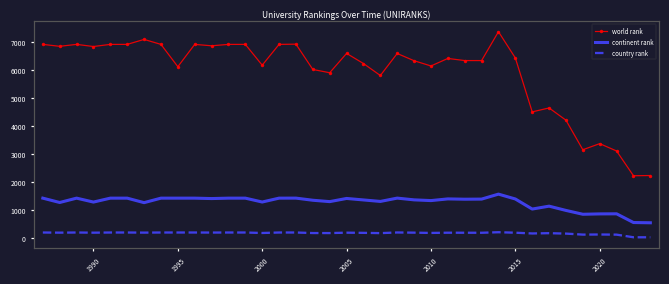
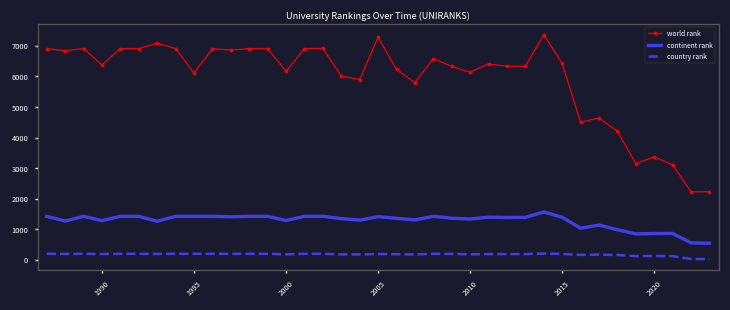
world rank, 1990: 6800 -> 6400
world rank, 2005: 6600 -> 7300
